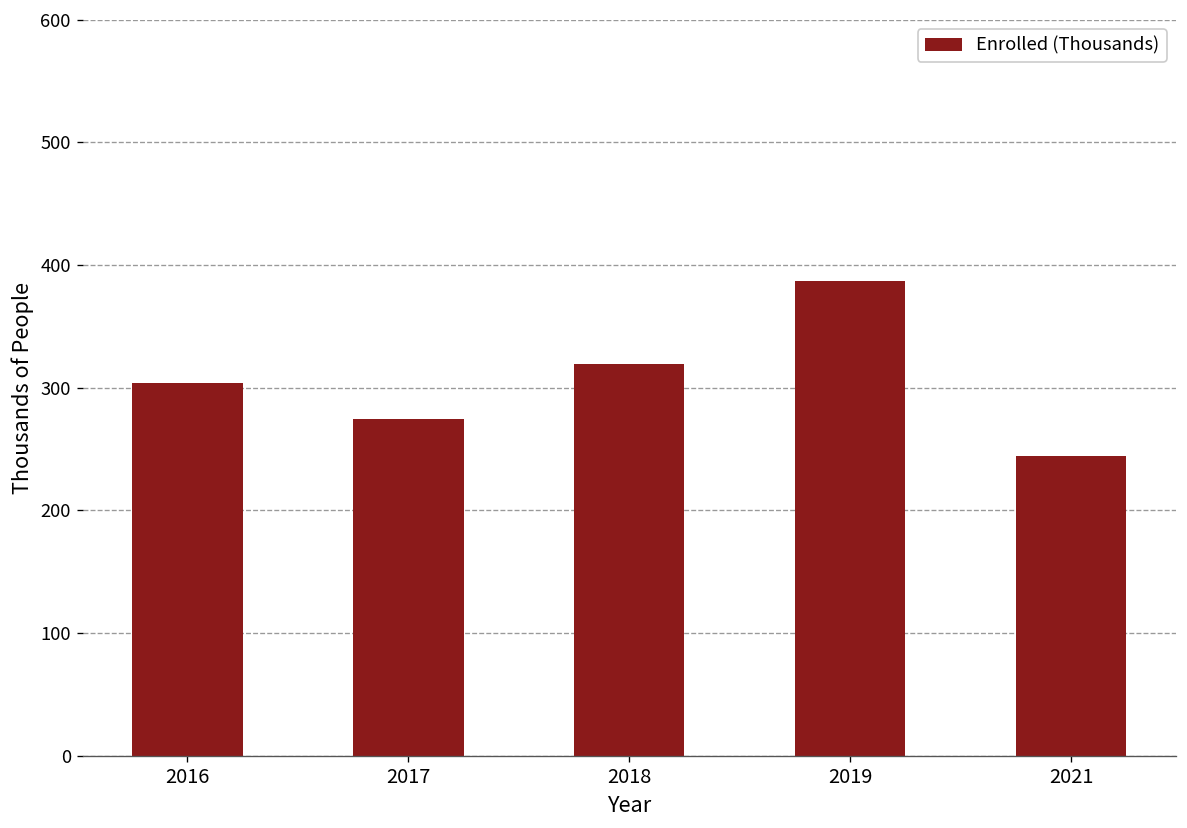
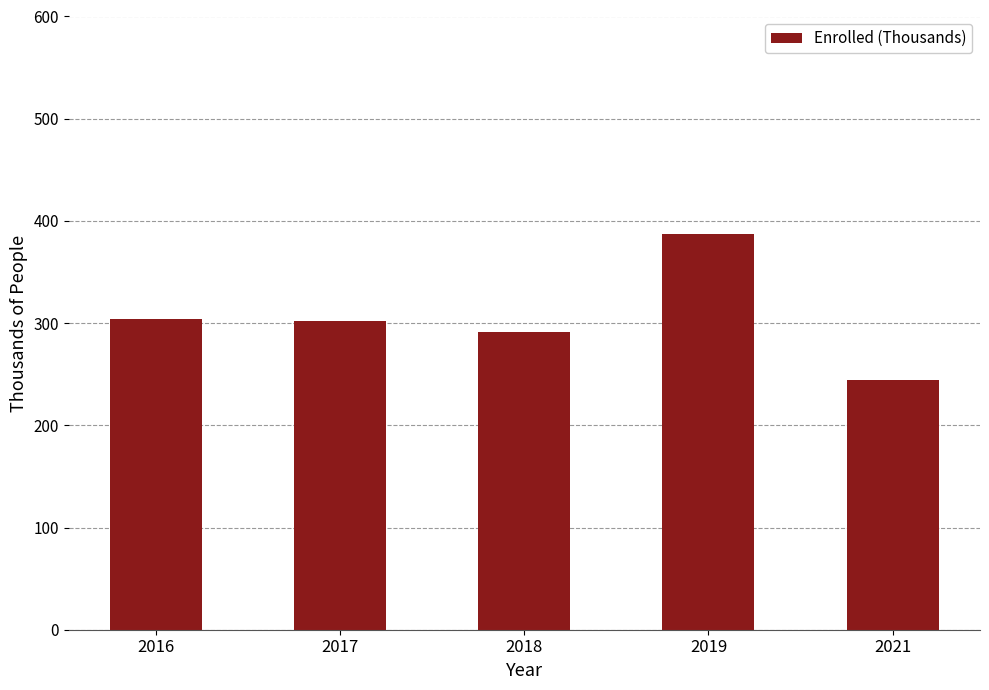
2017: 275 -> 302
2018: 319 -> 292
